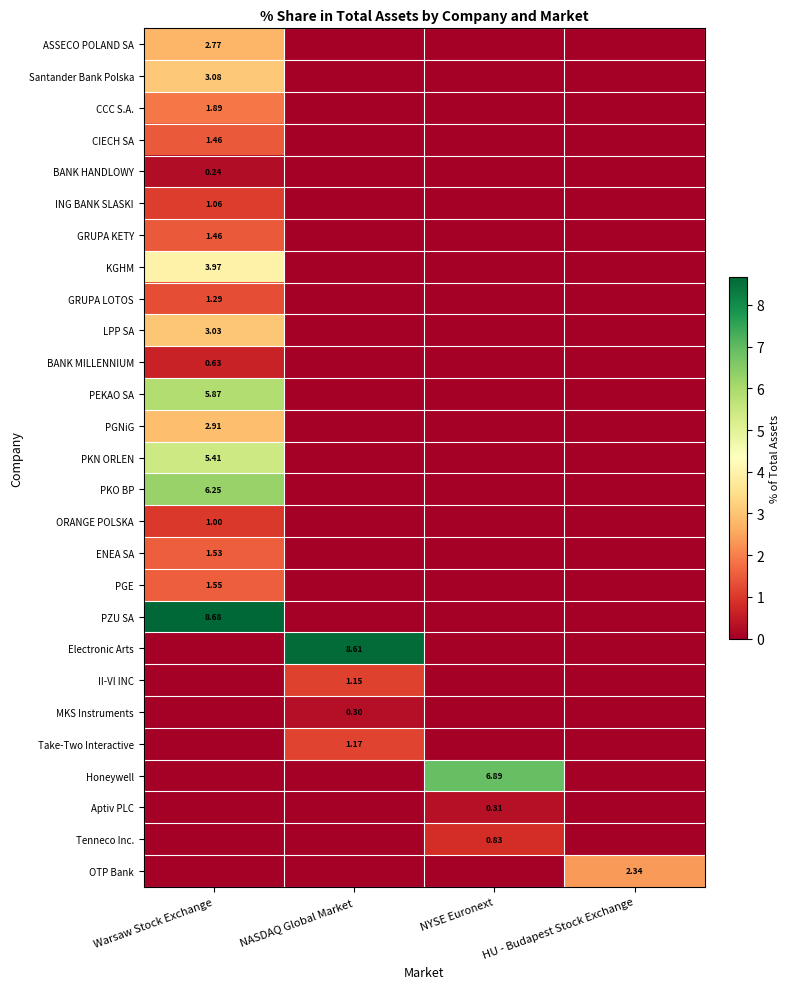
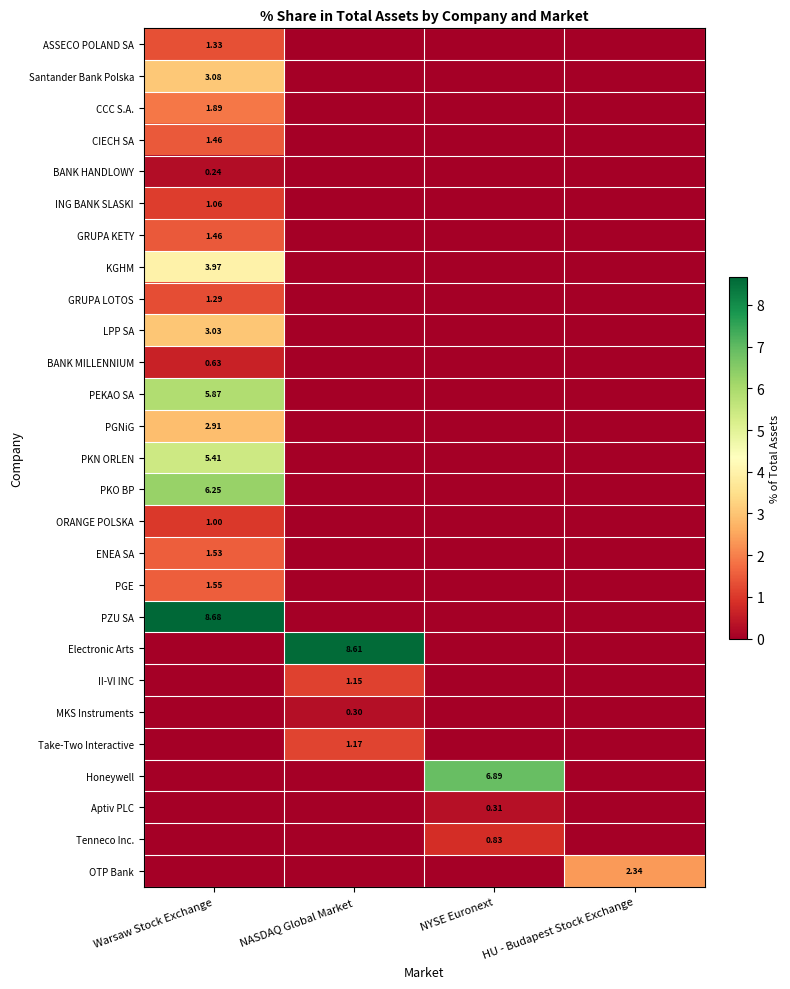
ASSECO POLAND SA, Warsaw Stock Exchange: 2.77 -> 1.33
